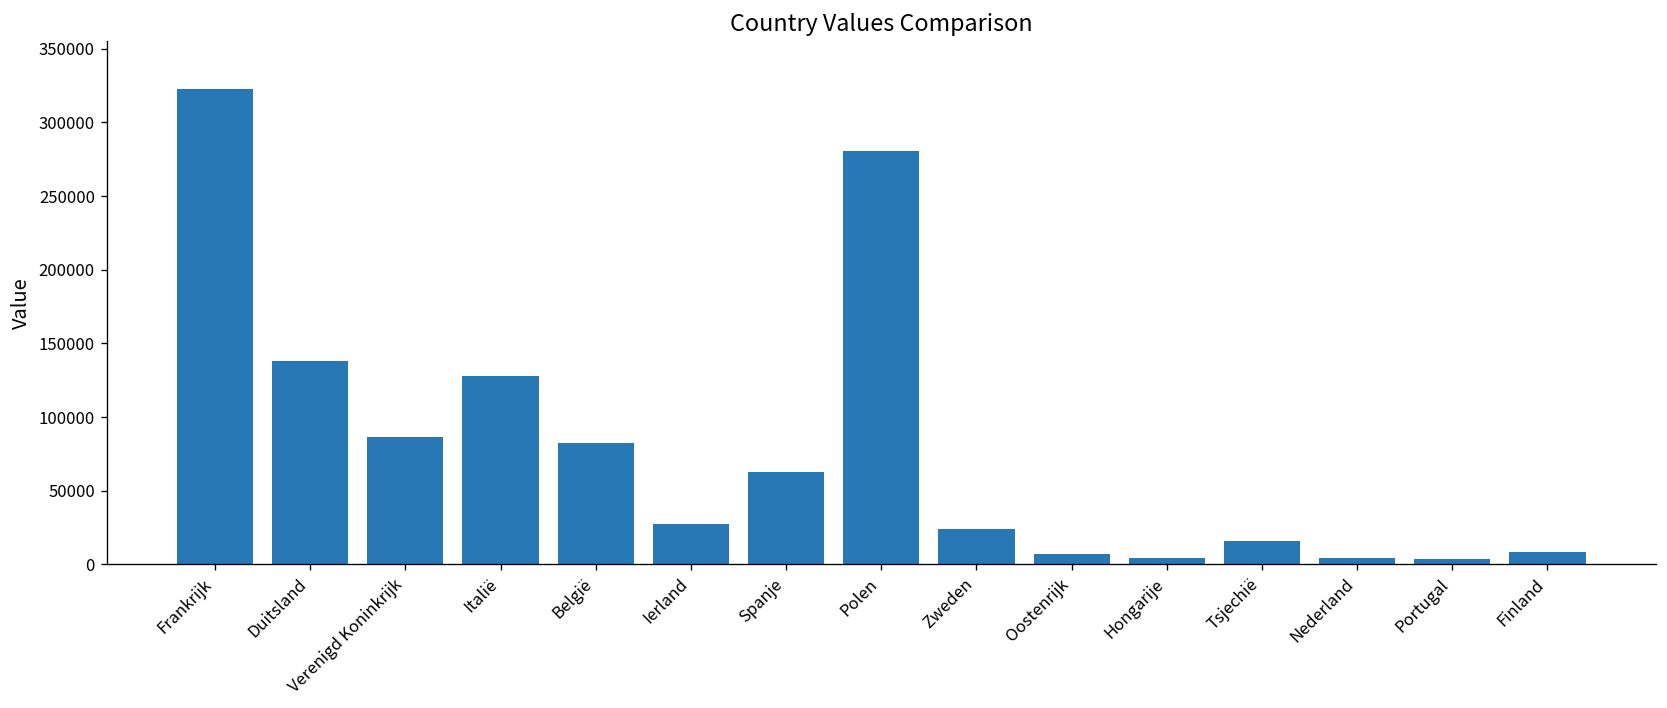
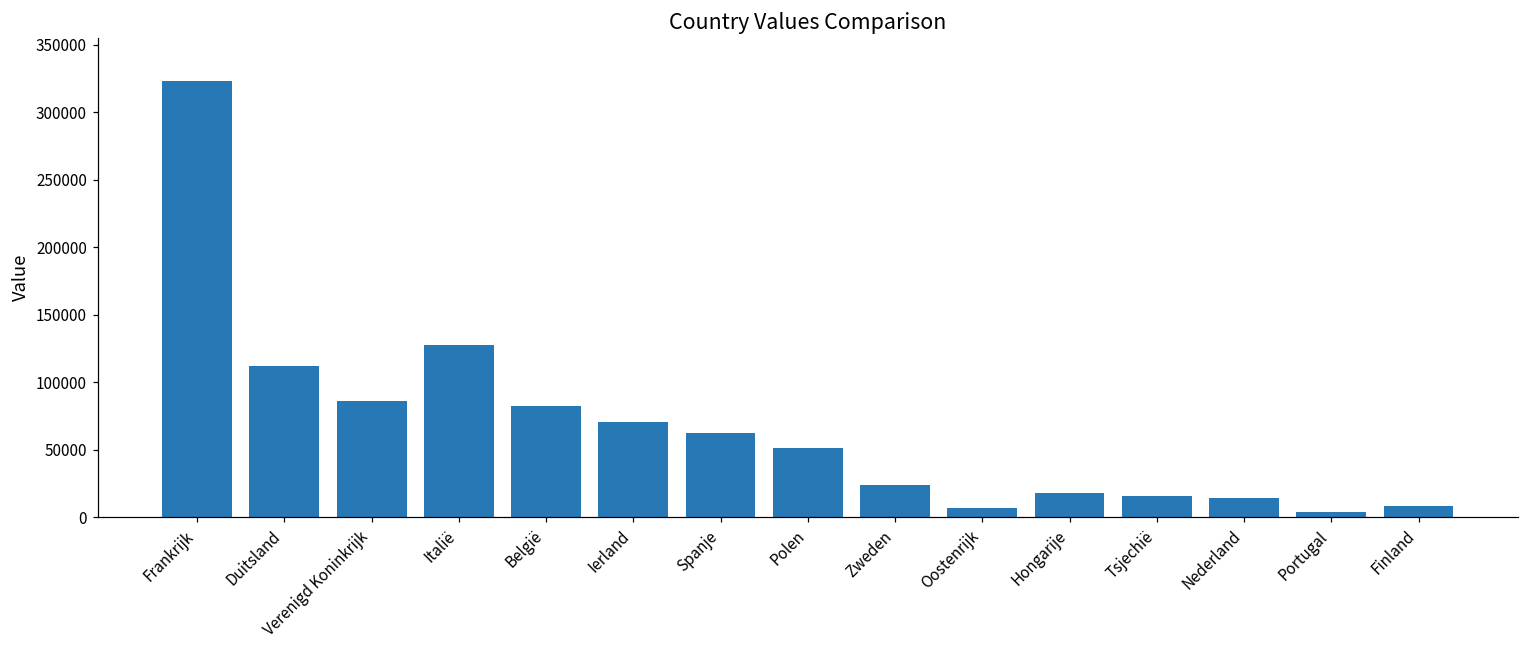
Duitsland: 138000 -> 112000
Ierland: 27000 -> 71000
Polen: 280000 -> 51000
Hongarije: 5000 -> 18000
Nederland: 5000 -> 14000
